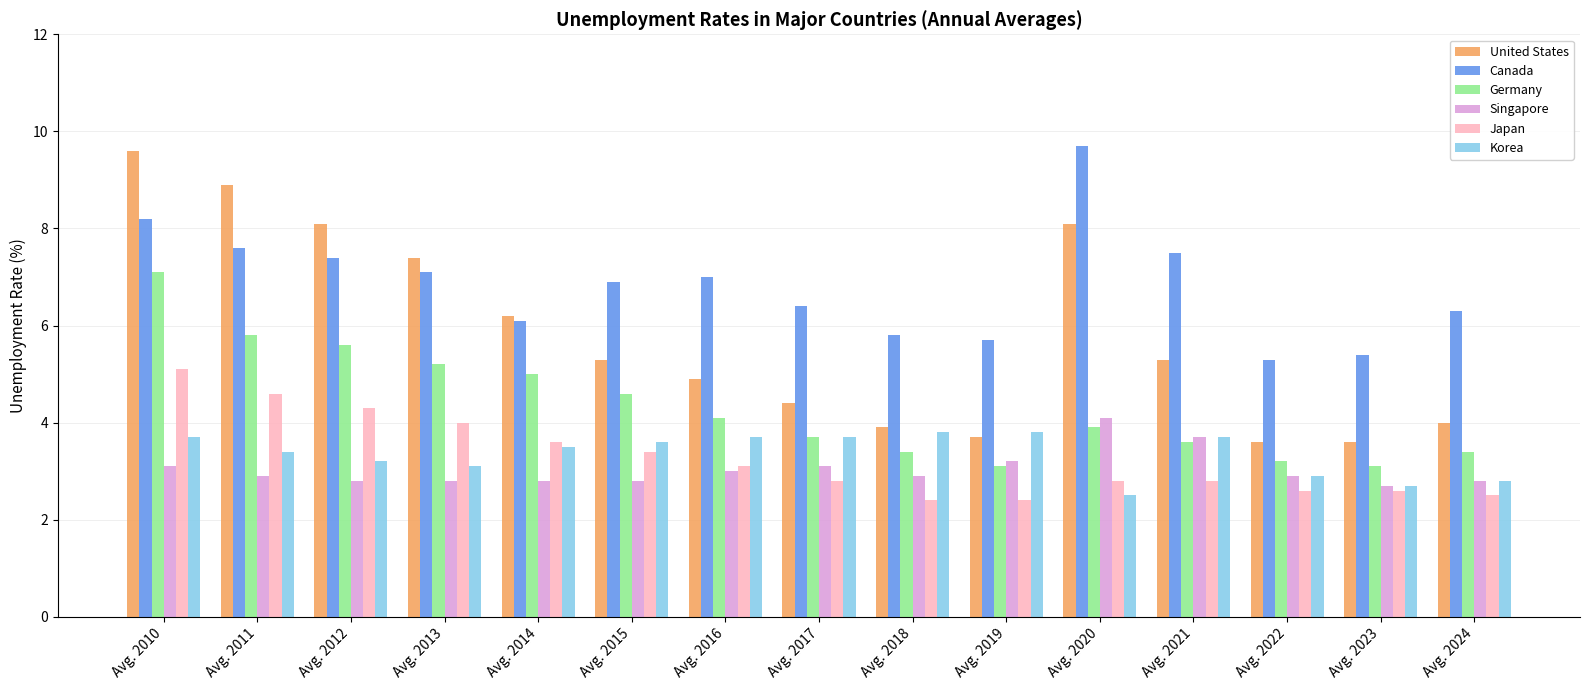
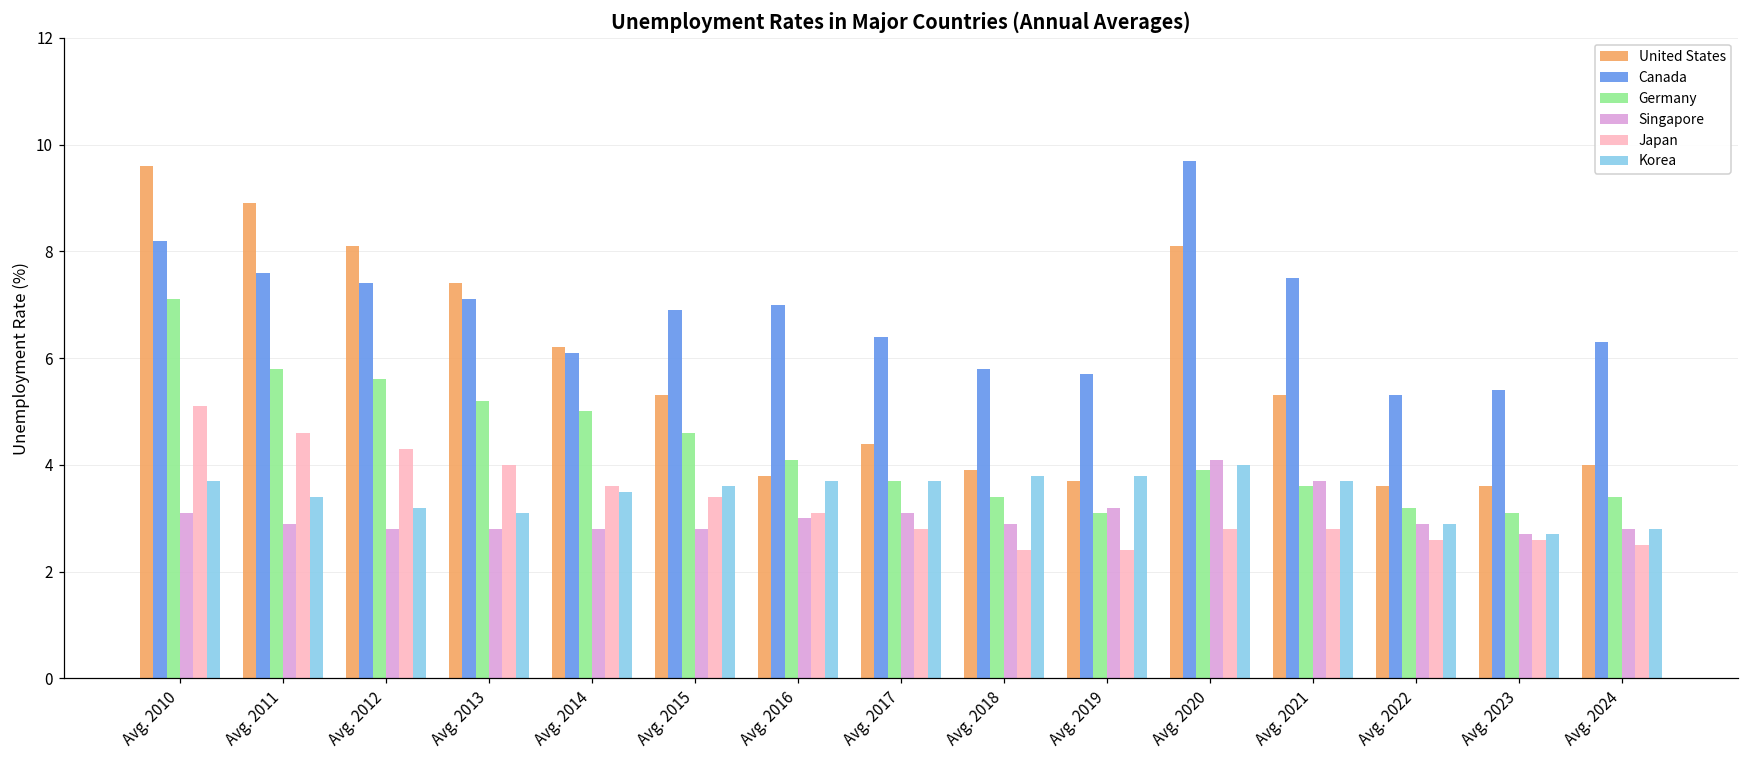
United States, Avg. 2016: 4.9 -> 3.8
Korea, Avg. 2020: 2.5 -> 4.0
